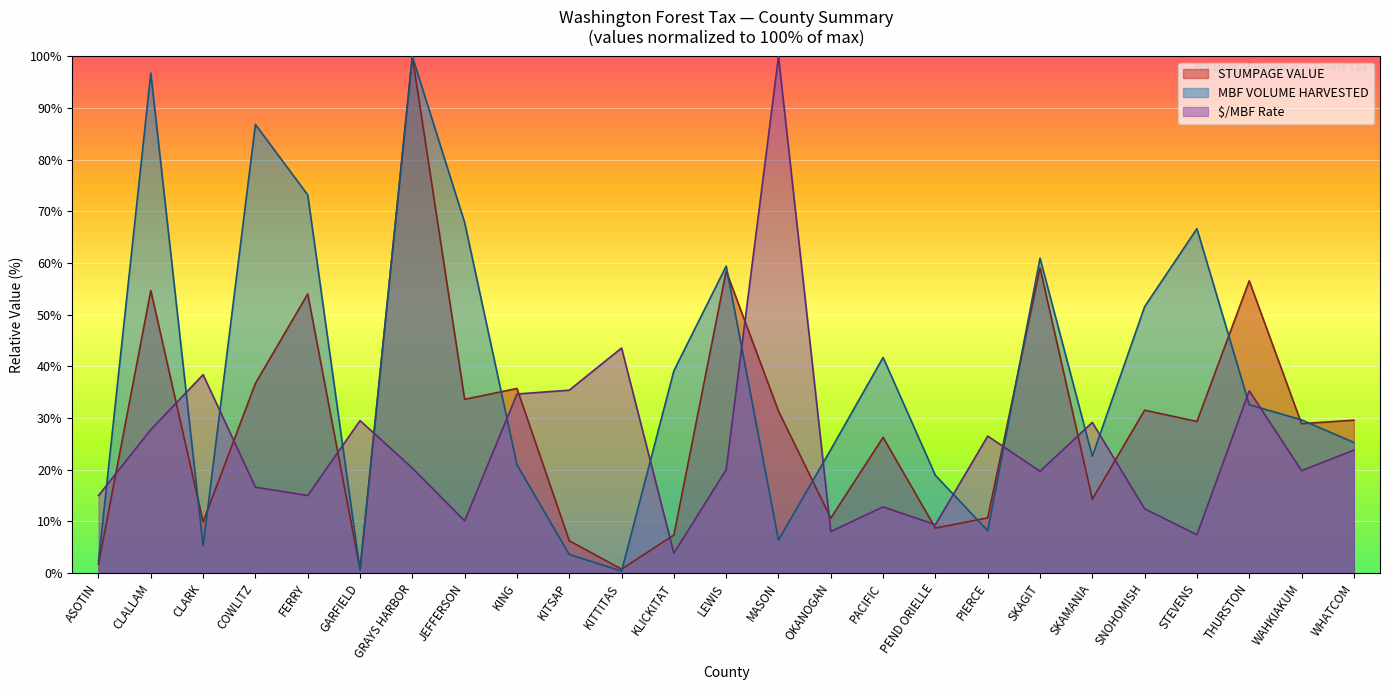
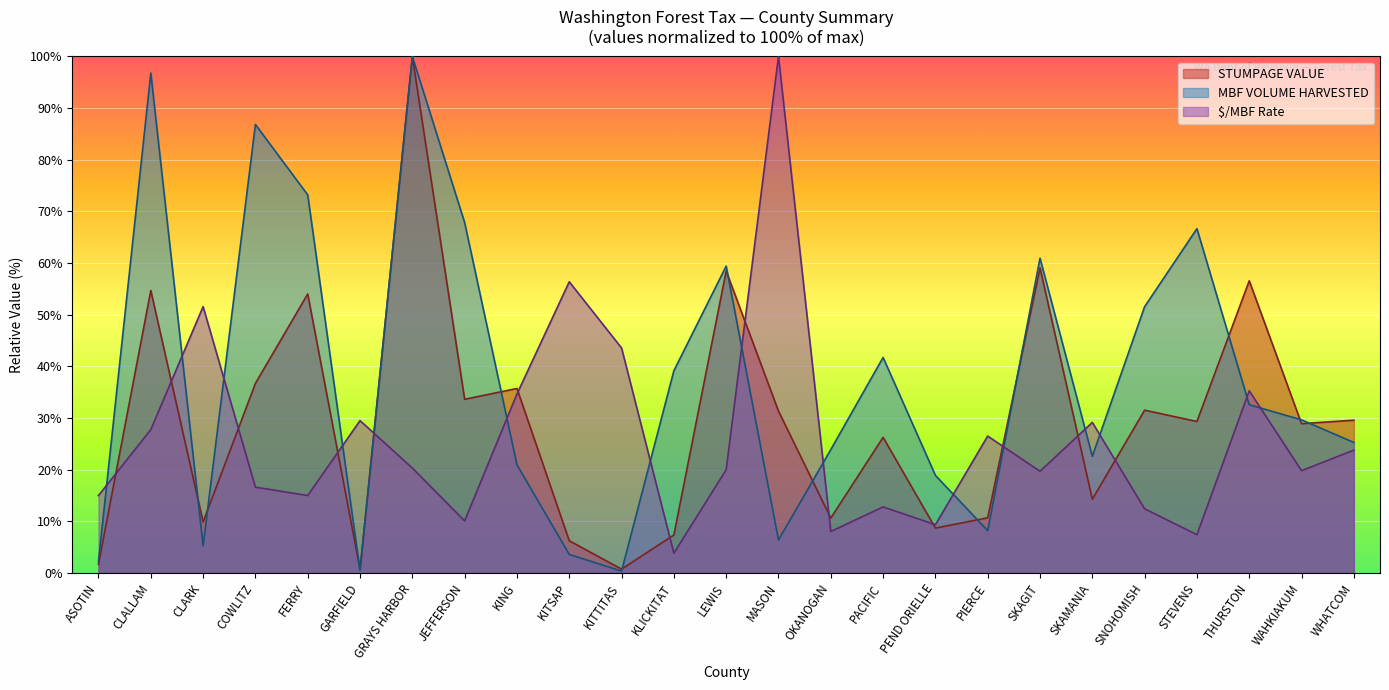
$/MBF Rate, CLARK: 38% -> 52%
$/MBF Rate, KITSAP: 35% -> 56%
